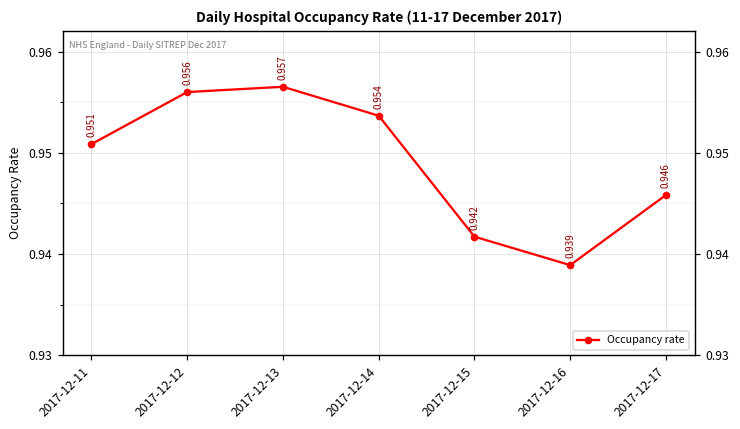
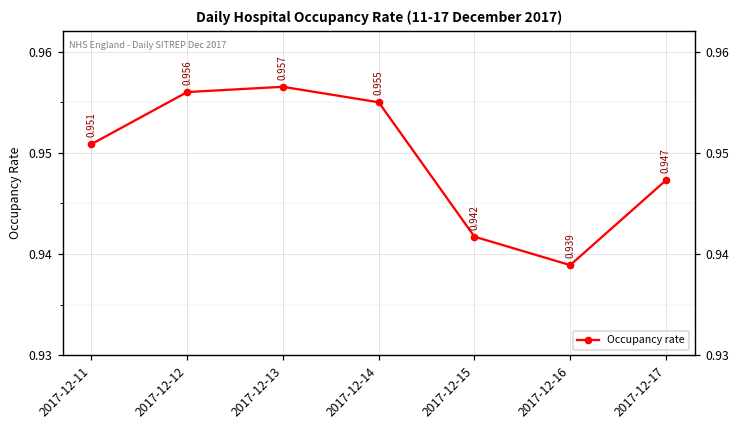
2017-12-14: 0.954 -> 0.955
2017-12-17: 0.946 -> 0.947
